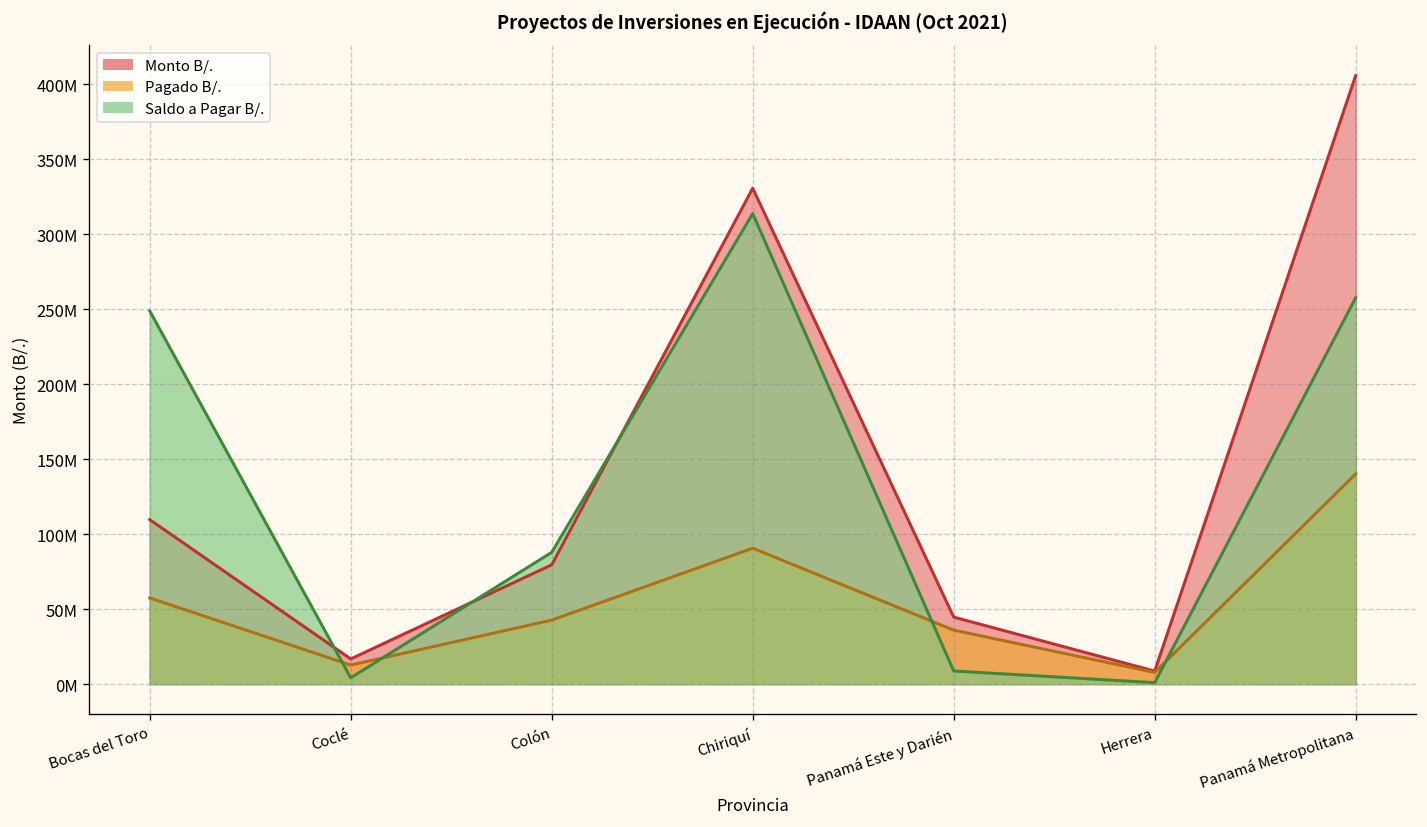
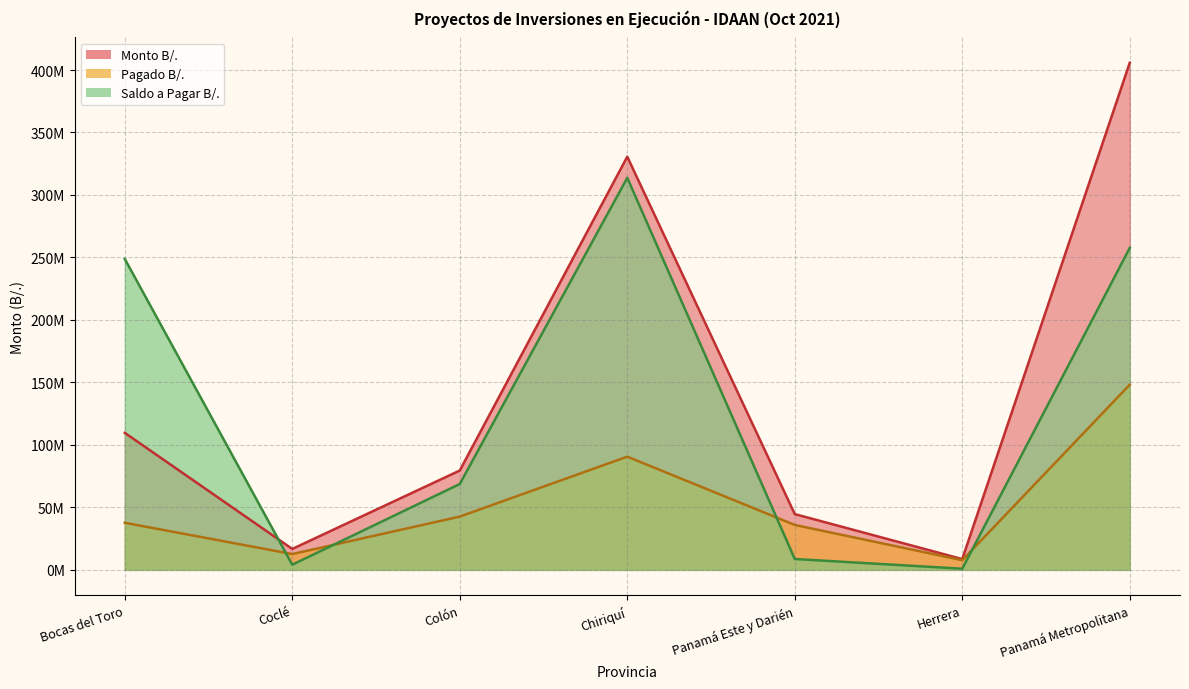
Pagado B/., Bocas del Toro: 57000000 -> 38000000
Saldo a Pagar B/., Colón: 88000000 -> 69000000
Pagado B/., Panamá Metropolitana: 140000000 -> 148000000
